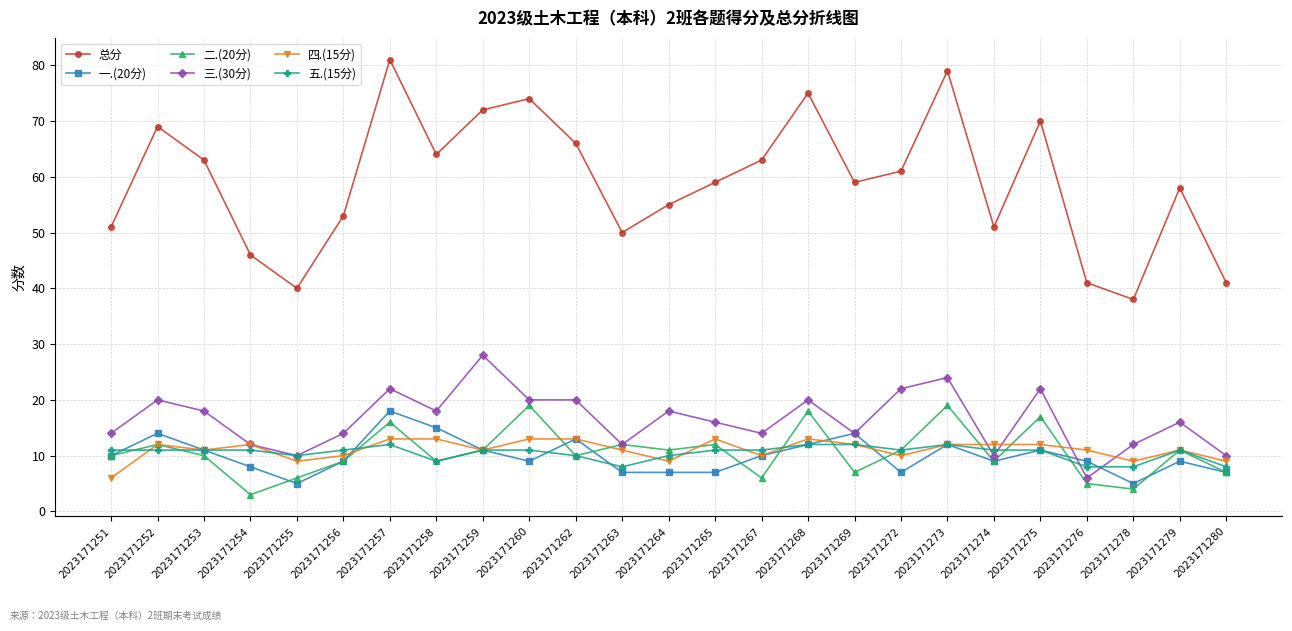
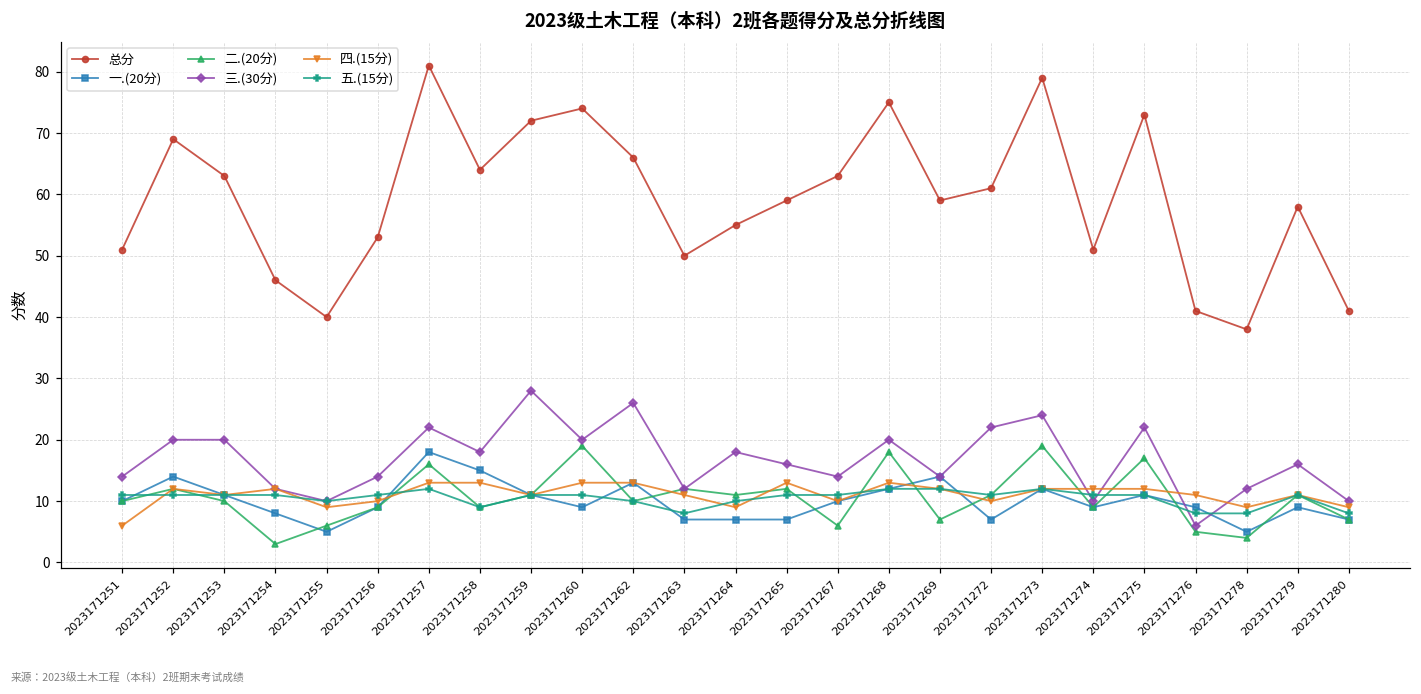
三.(30分), 2023171253: 18 -> 20
三.(30分), 2023171262: 20 -> 26
总分, 2023171275: 70 -> 73
